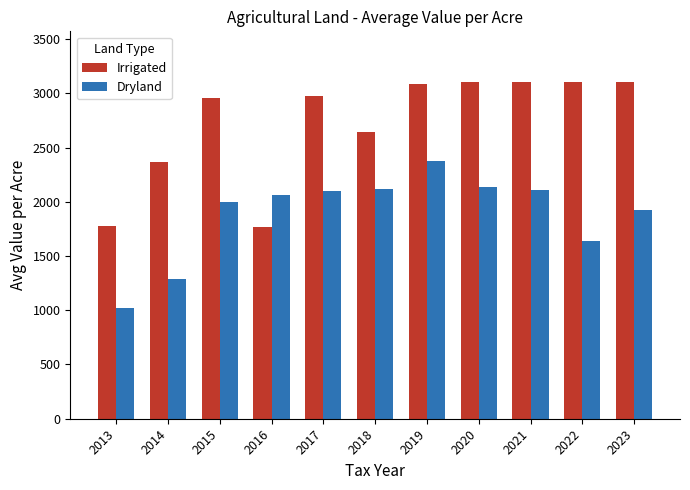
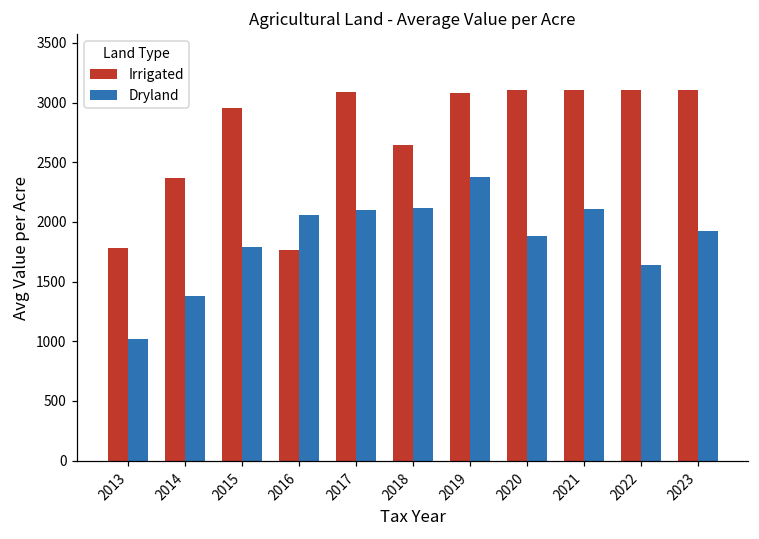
Dryland, 2014: 1290 -> 1380
Dryland, 2015: 1990 -> 1790
Irrigated, 2017: 2980 -> 3090
Dryland, 2020: 2140 -> 1880
